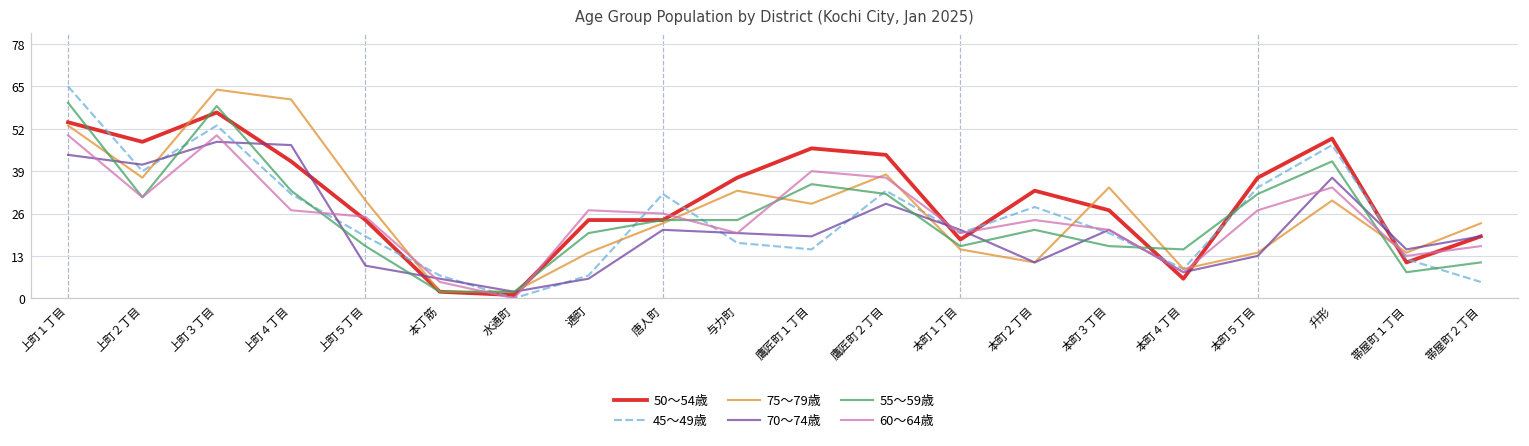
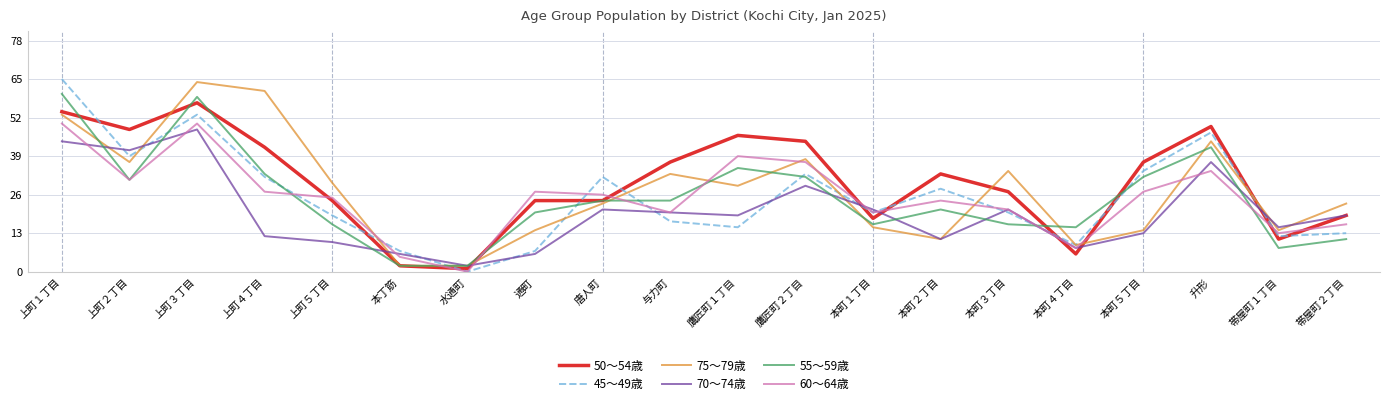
70～74歳, 上町４丁目: 47 -> 12
75～79歳, 升形: 30 -> 44
45～49歳, 帯屋町２丁目: 5 -> 13
